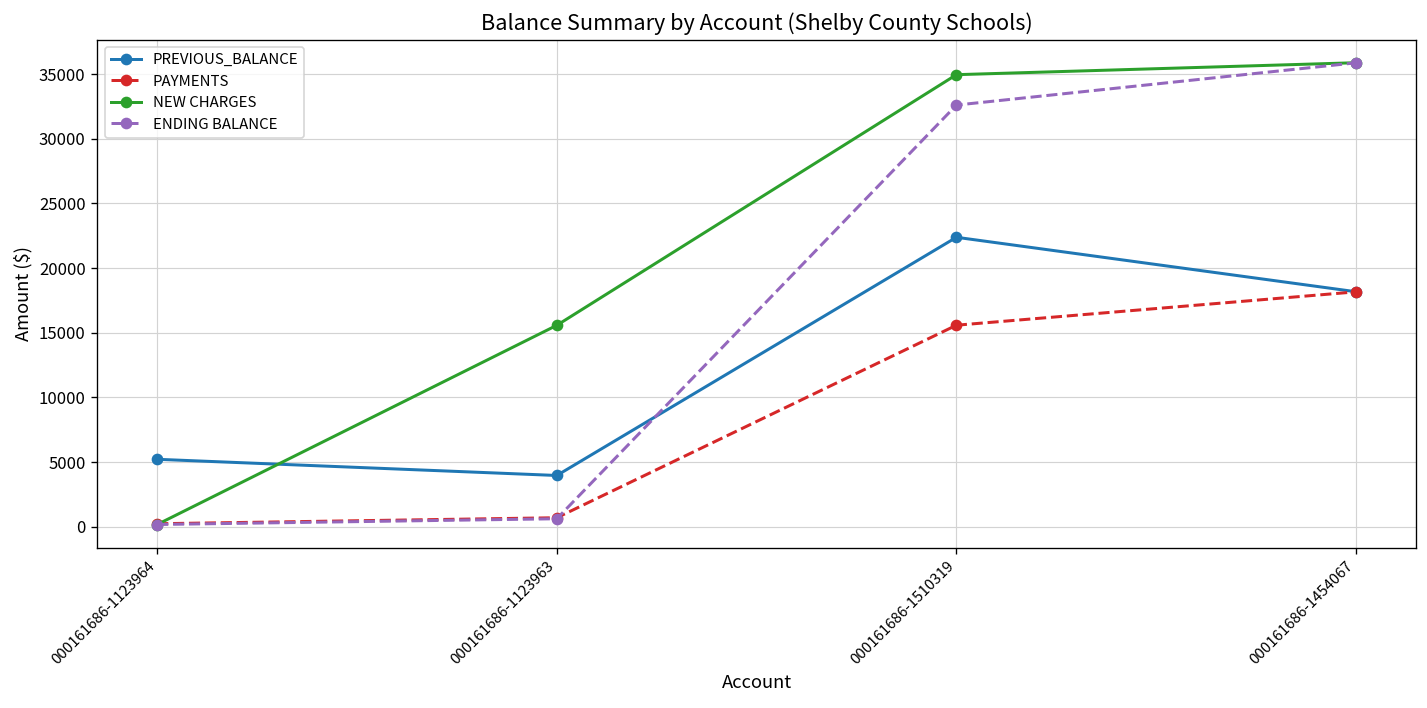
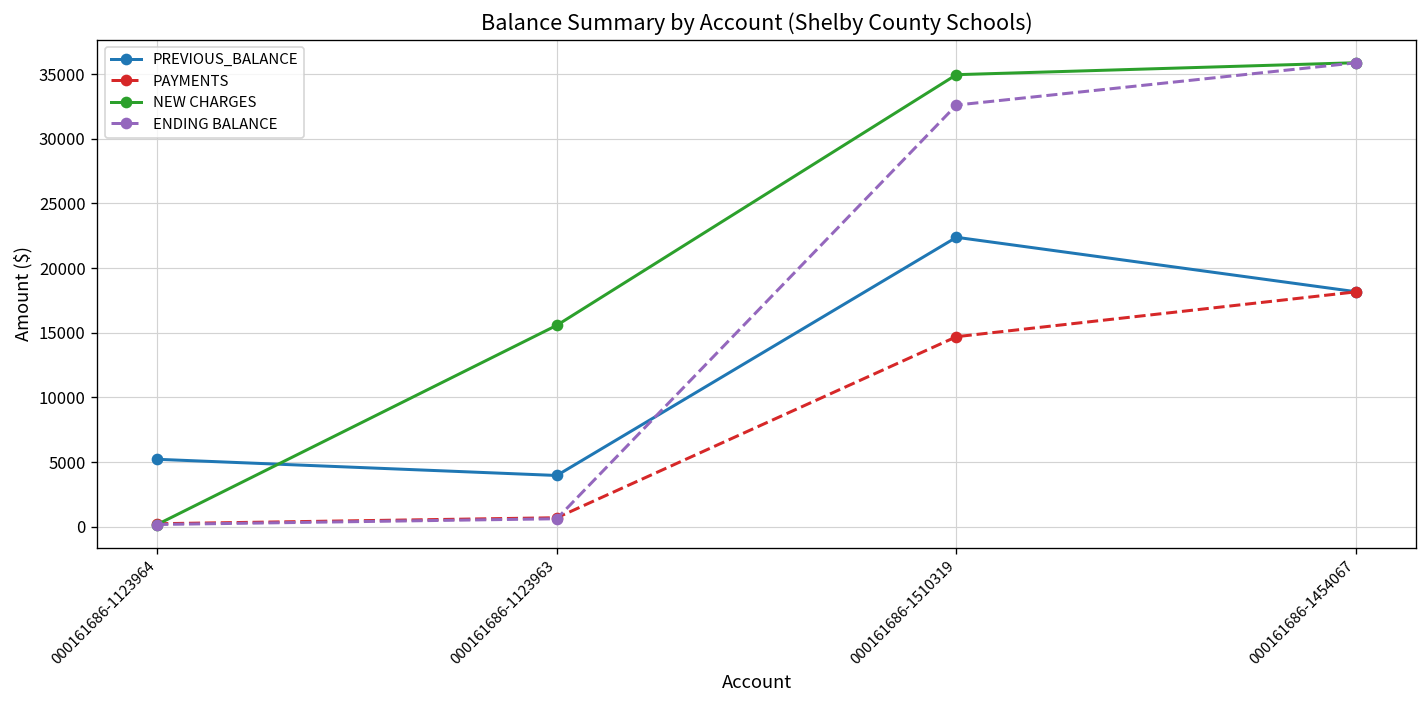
PAYMENTS, 000161686-1510319: 15600 -> 14700
